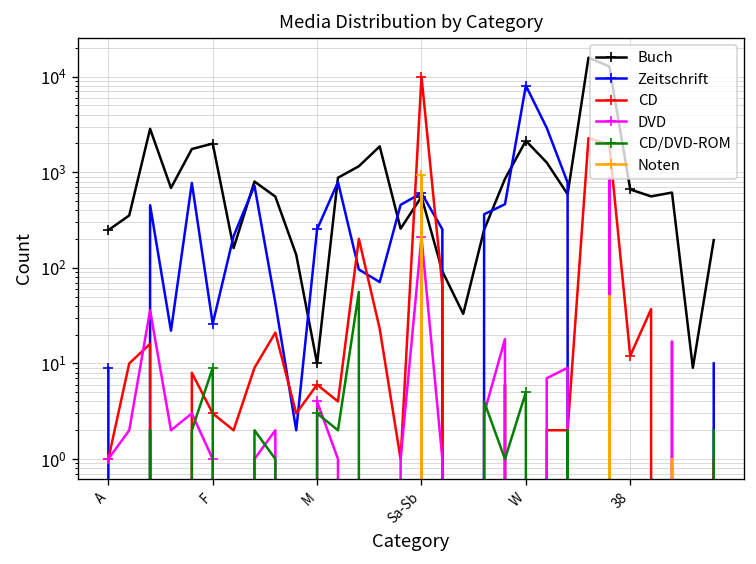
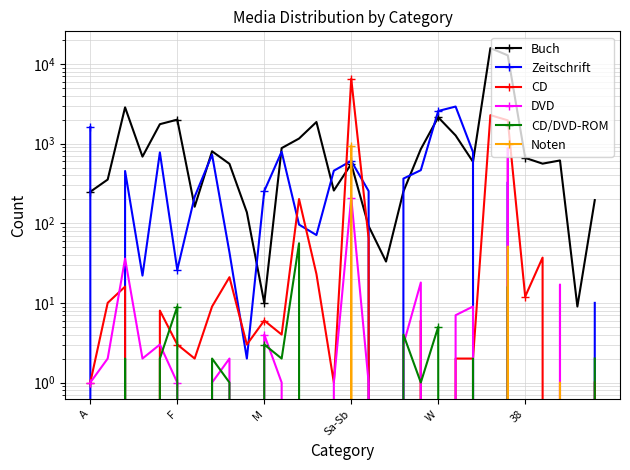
Zeitschrift, A: 9 -> 1600
CD, Sa-Sb: 10000 -> 7000
Zeitschrift, W: 8000 -> 2600
